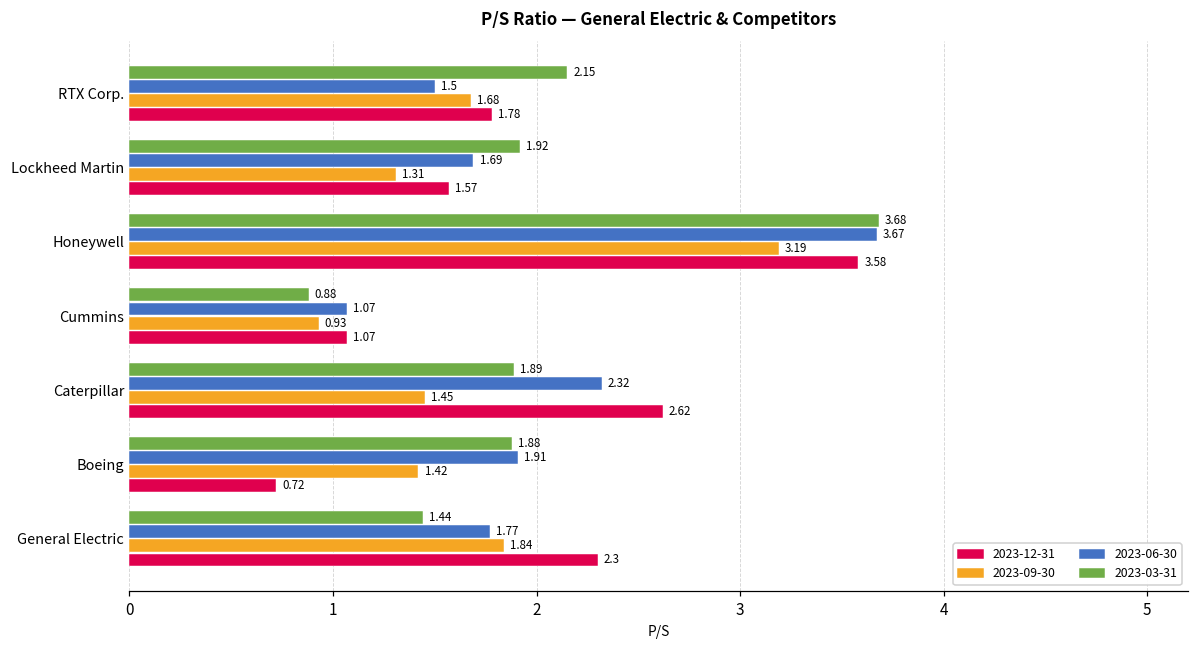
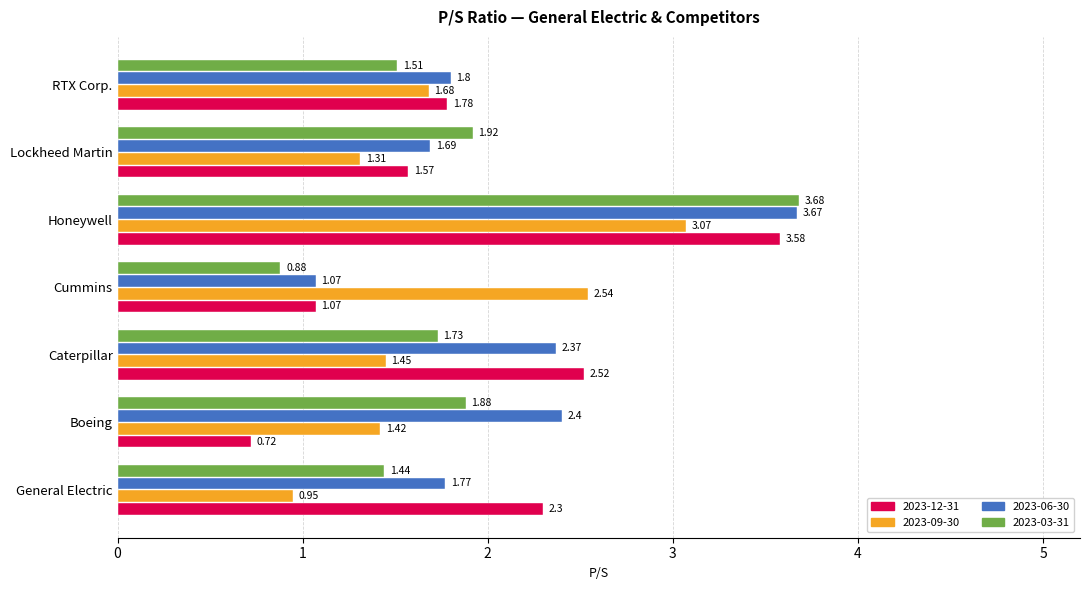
2023-03-31, RTX Corp.: 2.15 -> 1.51
2023-06-30, RTX Corp.: 1.5 -> 1.8
2023-09-30, Honeywell: 3.19 -> 3.07
2023-09-30, Cummins: 0.93 -> 2.54
2023-03-31, Caterpillar: 1.89 -> 1.73
2023-06-30, Caterpillar: 2.32 -> 2.37
2023-12-31, Caterpillar: 2.62 -> 2.52
2023-06-30, Boeing: 1.91 -> 2.4
2023-09-30, General Electric: 1.84 -> 0.95
